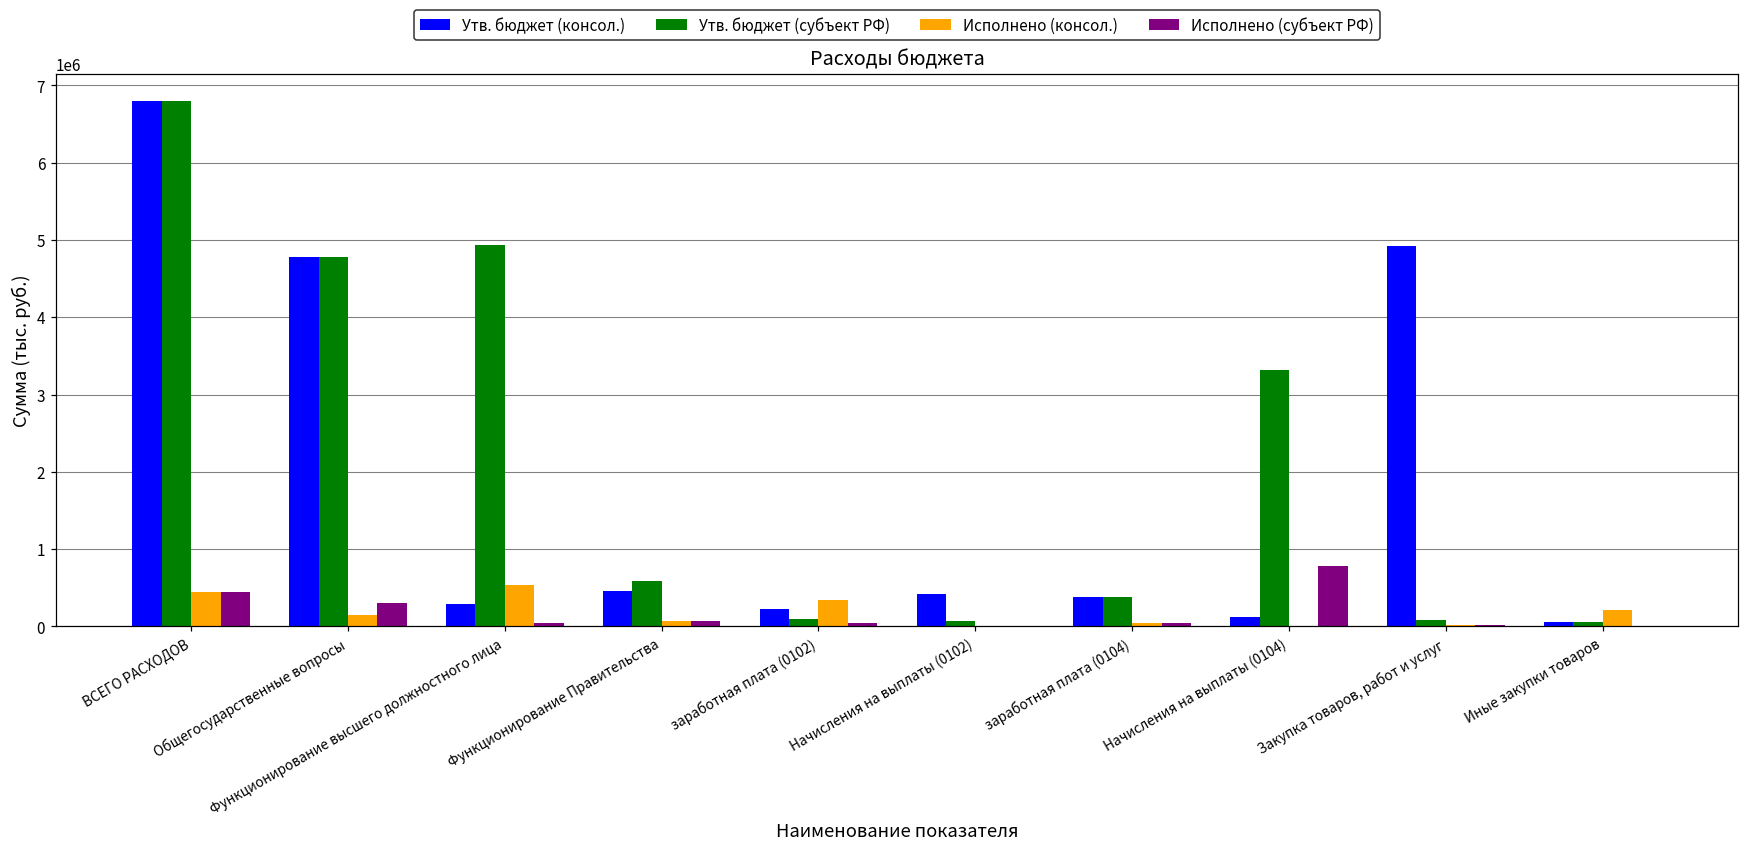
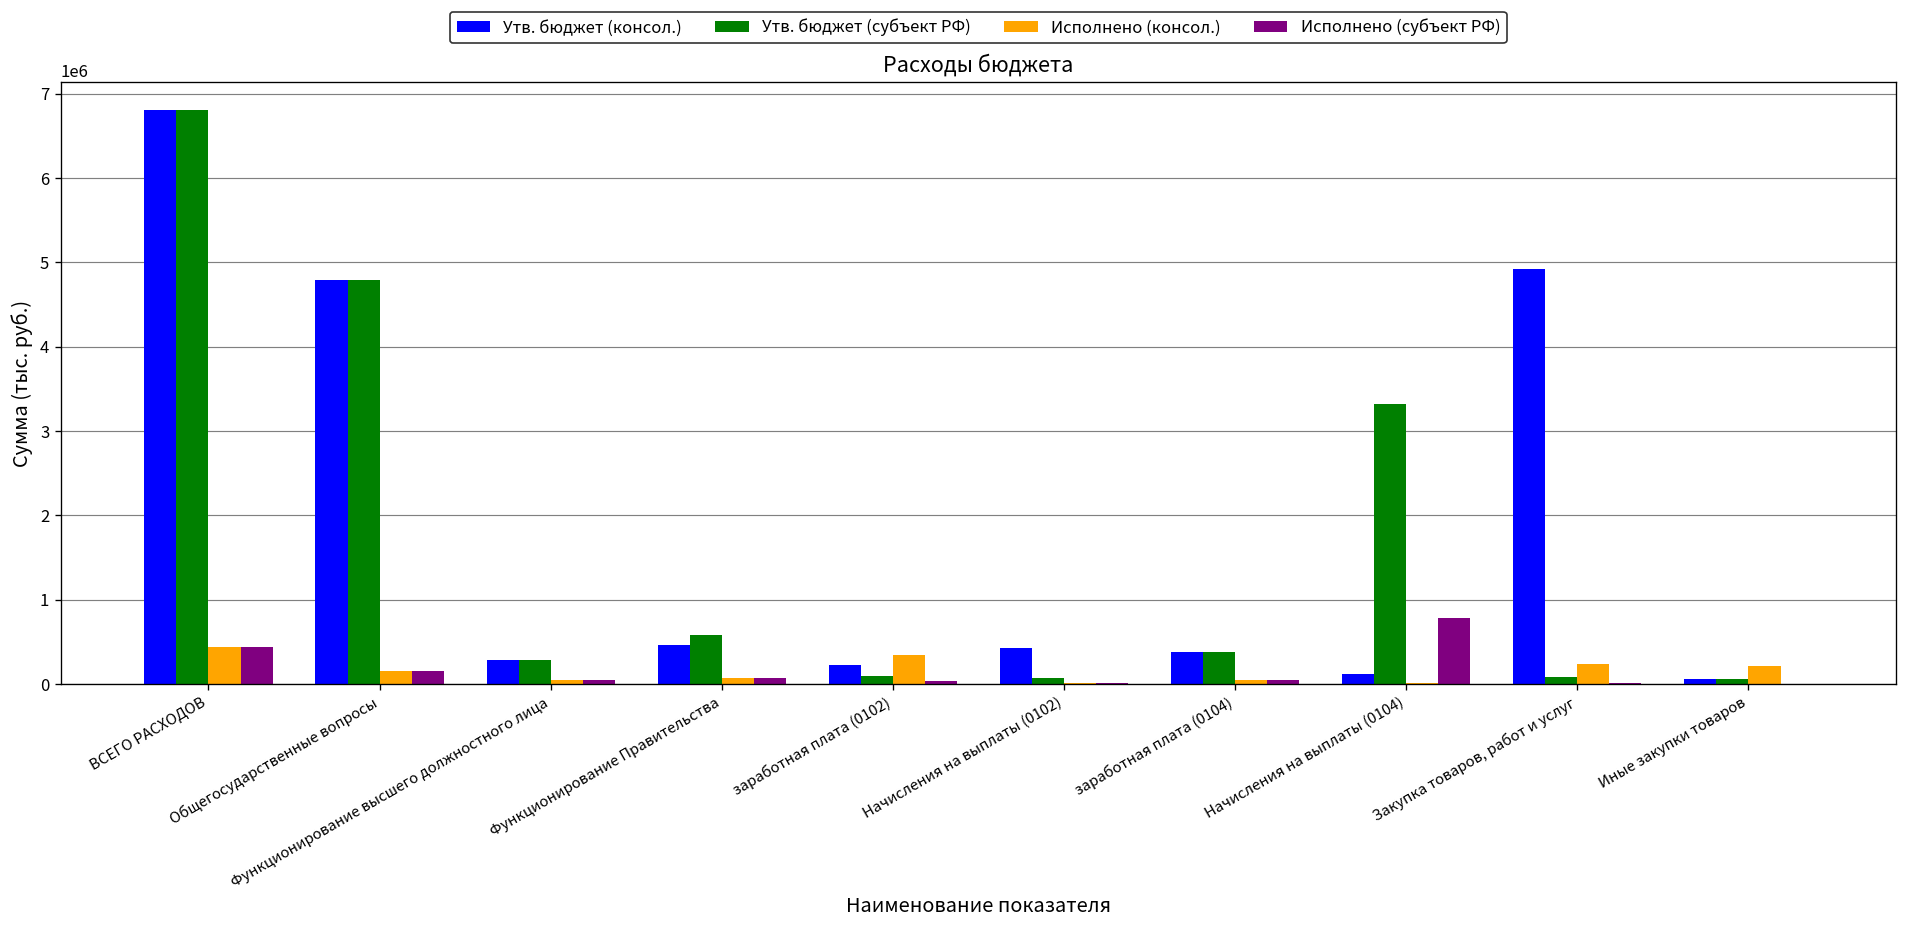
Исполнено (субъект РФ), Общегосударственные вопросы: 300000 -> 200000
Утв. бюджет (субъект РФ), Функционирование высшего должностного лица: 4900000 -> 300000
Исполнено (консол.), Функционирование высшего должностного лица: 500000 -> 0
Исполнено (консол.), Закупка товаров, работ и услуг: 0 -> 200000
